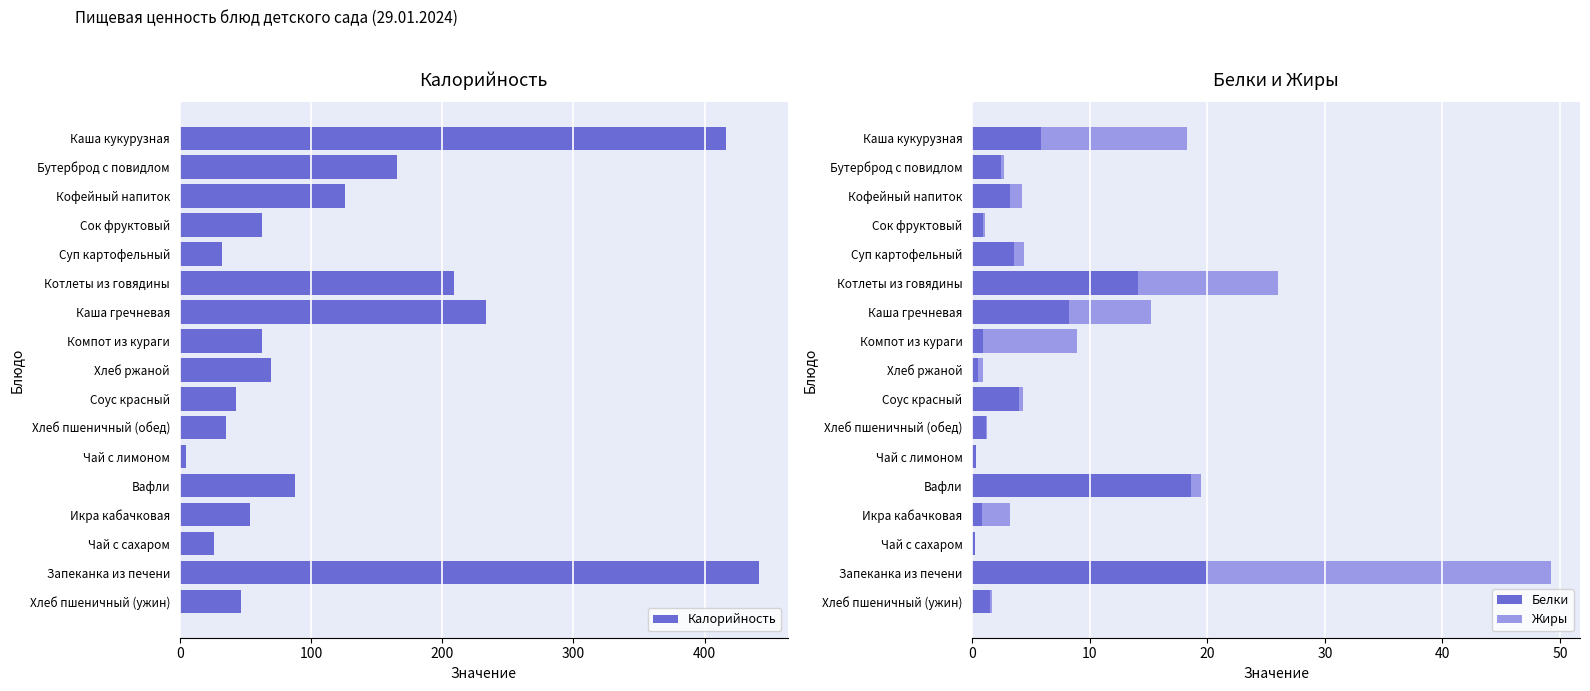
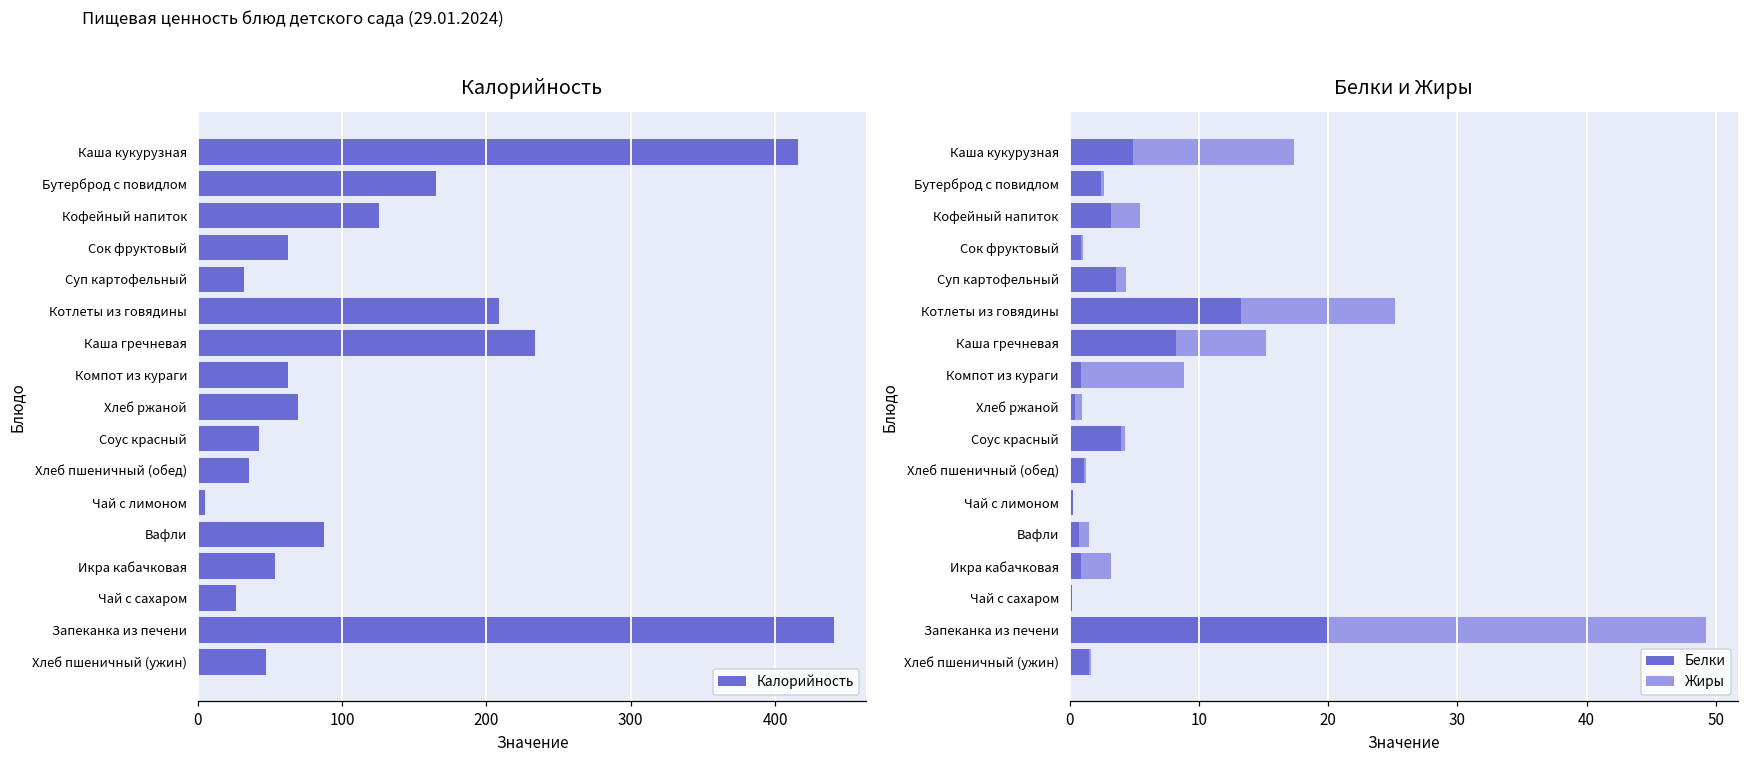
Белки и Жиры, Белки, Каша кукурузная: 5.8 -> 4.9
Белки и Жиры, Жиры, Кофейный напиток: 1.0 -> 2.2
Белки и Жиры, Белки, Котлеты из говядины: 14.1 -> 13.3
Белки и Жиры, Белки, Вафли: 18.6 -> 0.7
